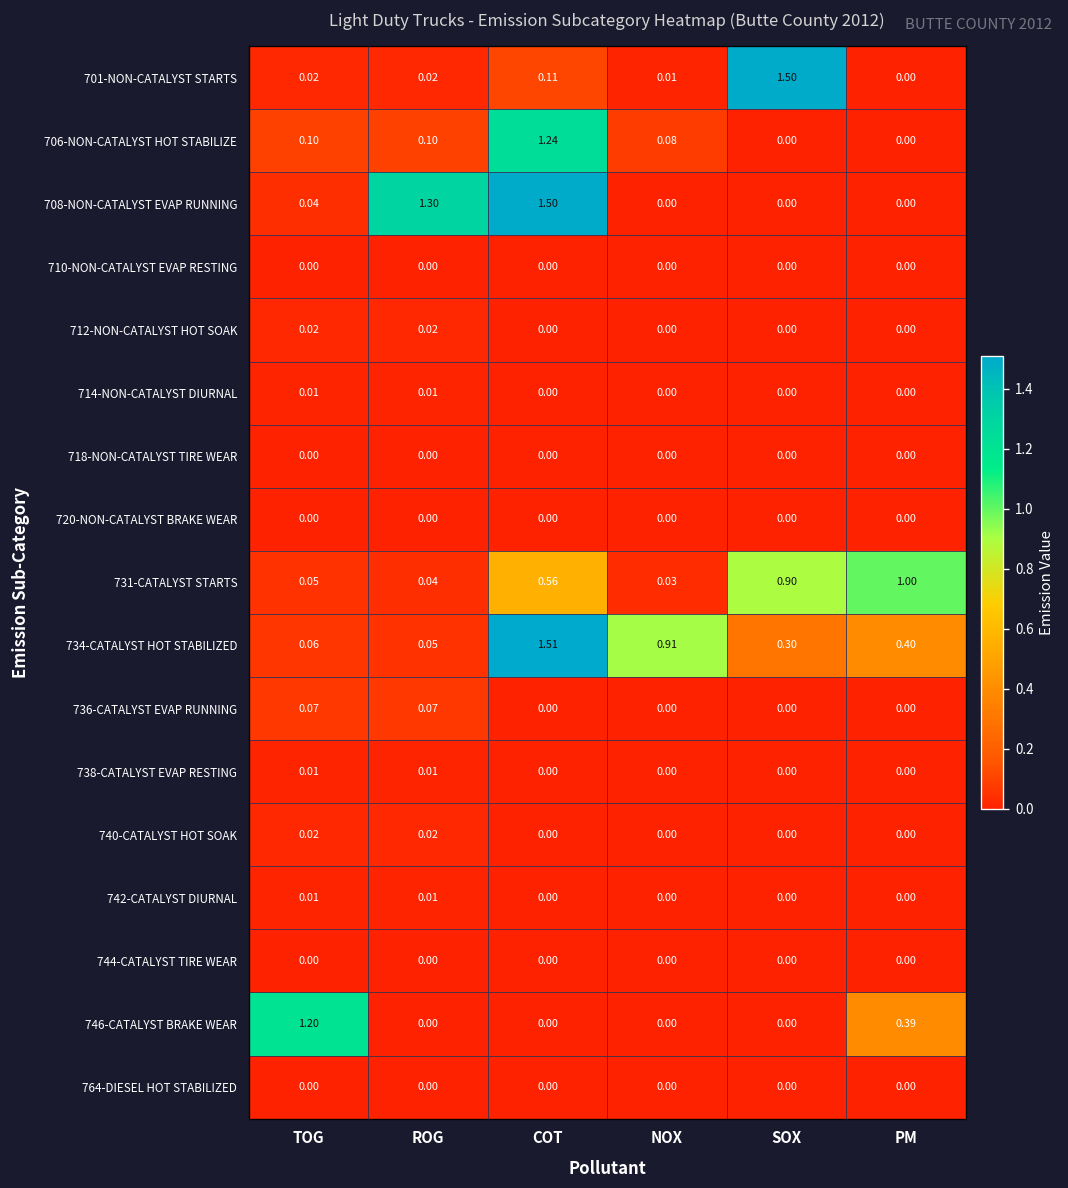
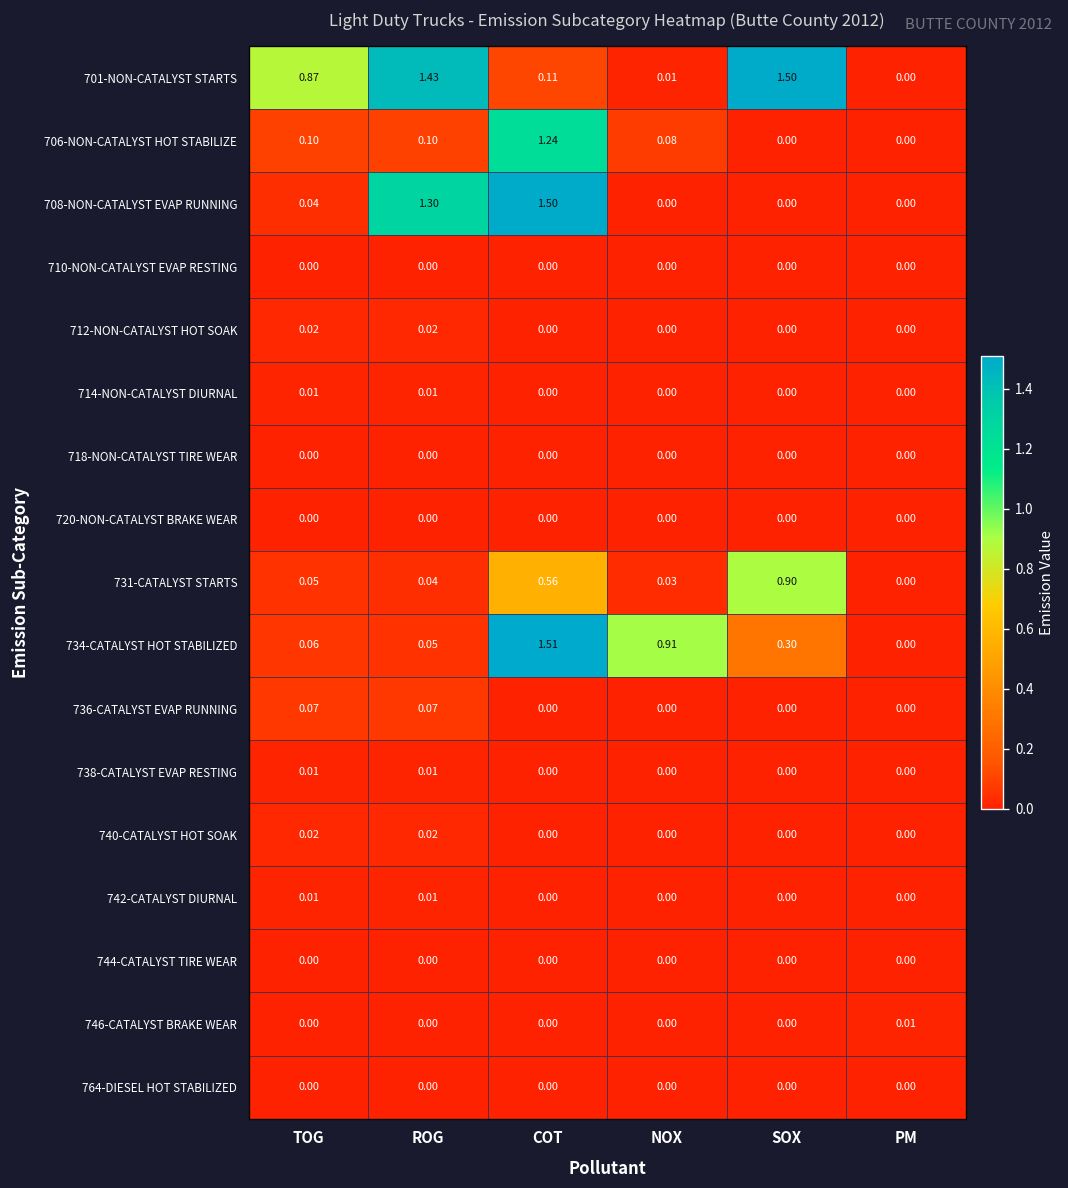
701-NON-CATALYST STARTS, TOG: 0.02 -> 0.87
701-NON-CATALYST STARTS, ROG: 0.02 -> 1.43
731-CATALYST STARTS, PM: 1.00 -> 0.00
734-CATALYST HOT STABILIZED, PM: 0.40 -> 0.00
746-CATALYST BRAKE WEAR, TOG: 1.20 -> 0.00
746-CATALYST BRAKE WEAR, PM: 0.39 -> 0.01
